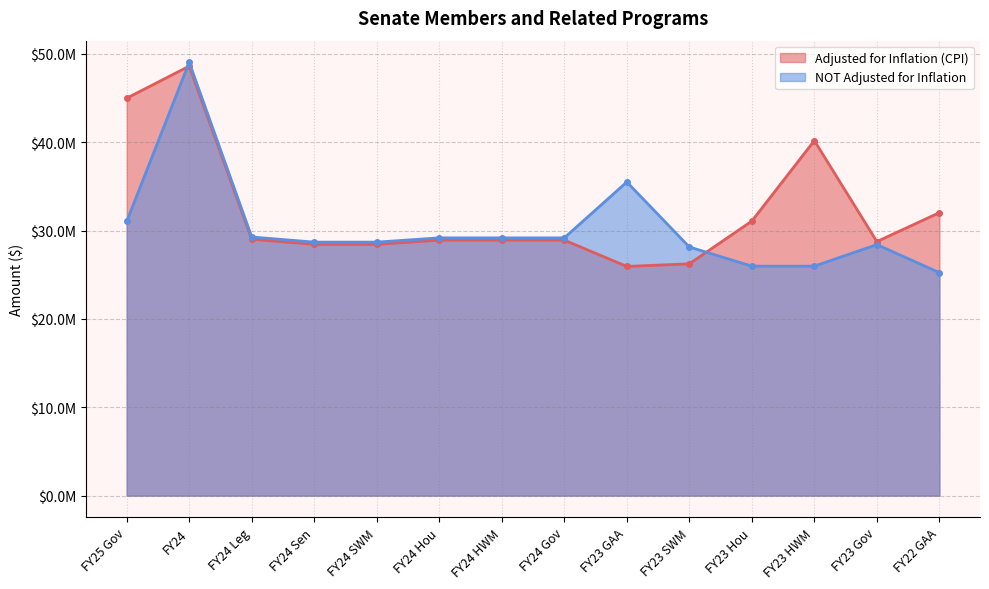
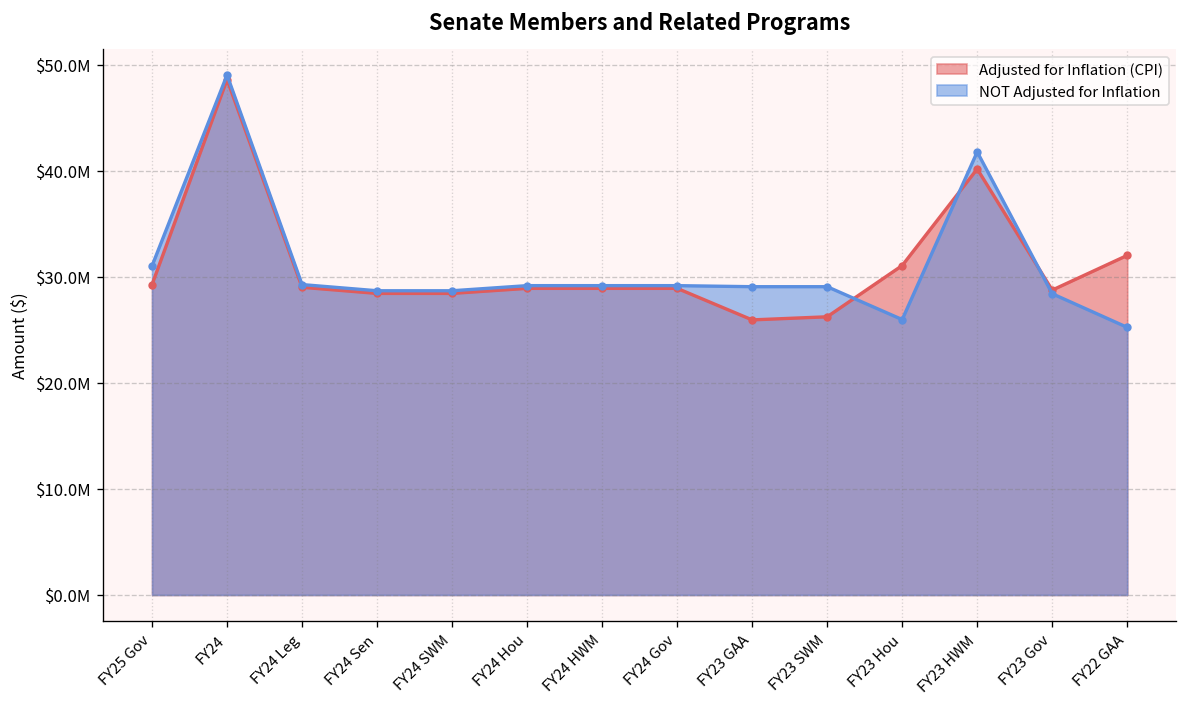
Adjusted for Inflation (CPI), FY25 Gov: $45000000 -> $29000000
NOT Adjusted for Inflation, FY23 GAA: $35000000 -> $29000000
NOT Adjusted for Inflation, FY23 SWM: $28000000 -> $29000000
NOT Adjusted for Inflation, FY23 HWM: $26000000 -> $42000000
